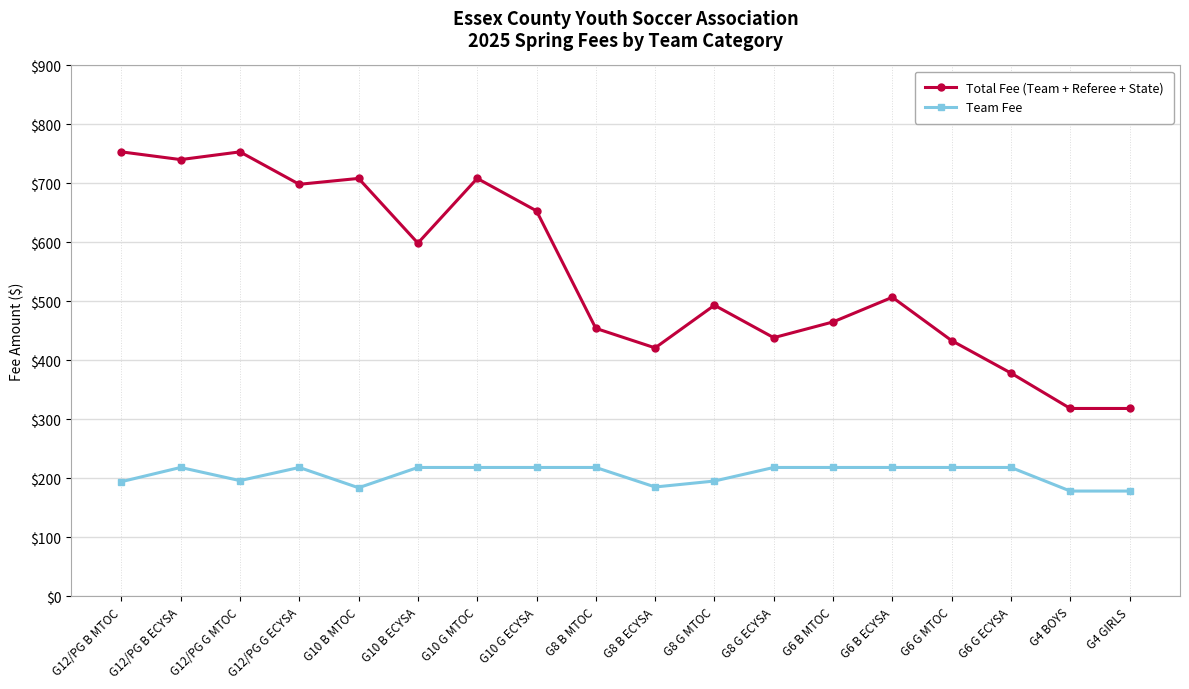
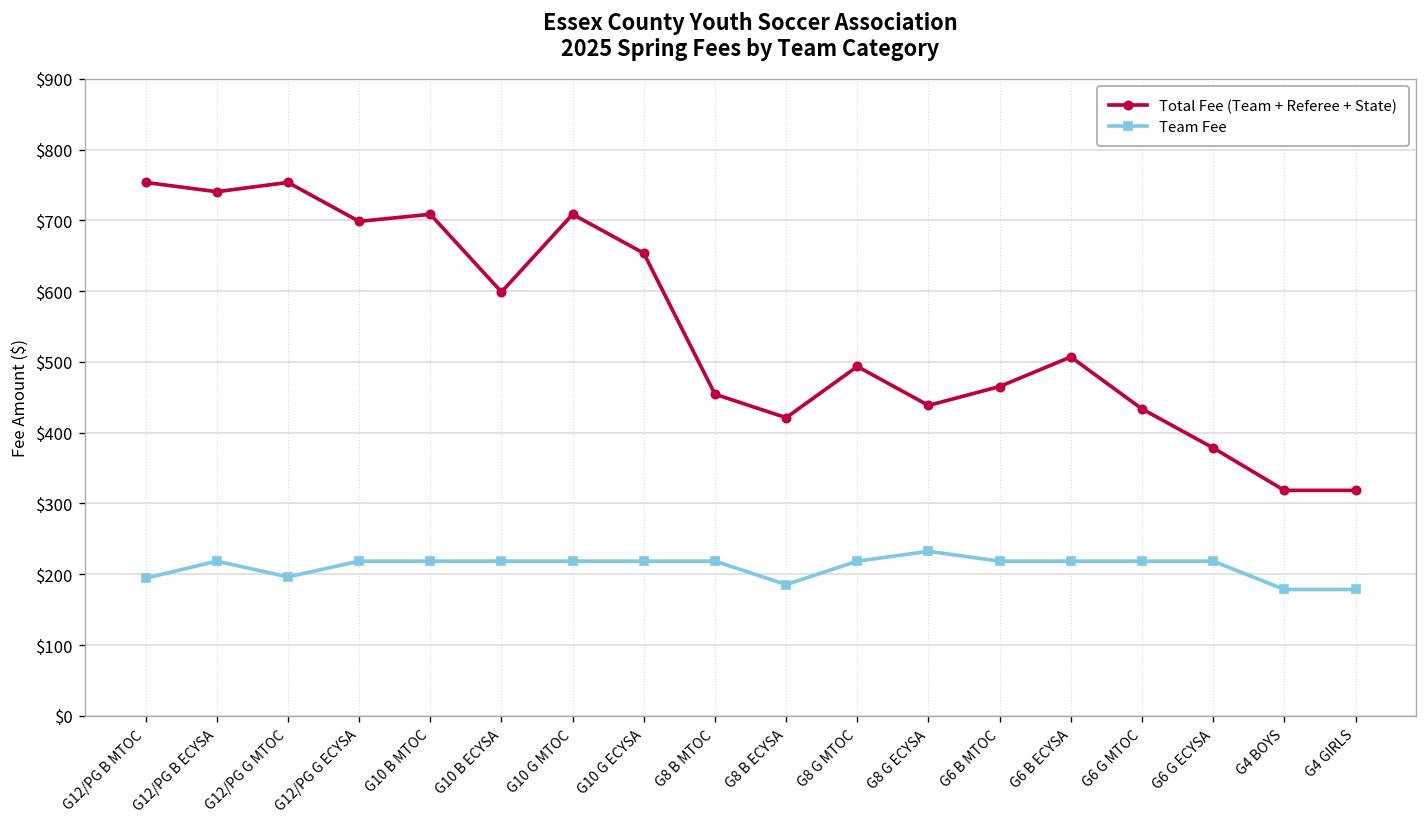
Team Fee, G10 B MTOC: $180 -> $220
Team Fee, G8 G MTOC: $200 -> $220
Team Fee, G8 G ECYSA: $220 -> $230
